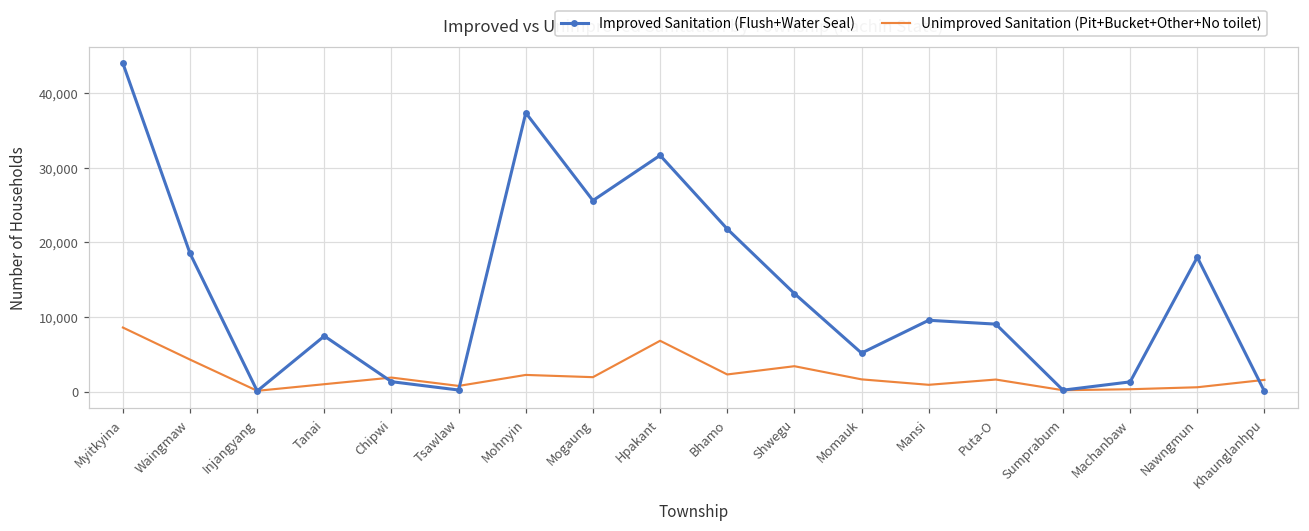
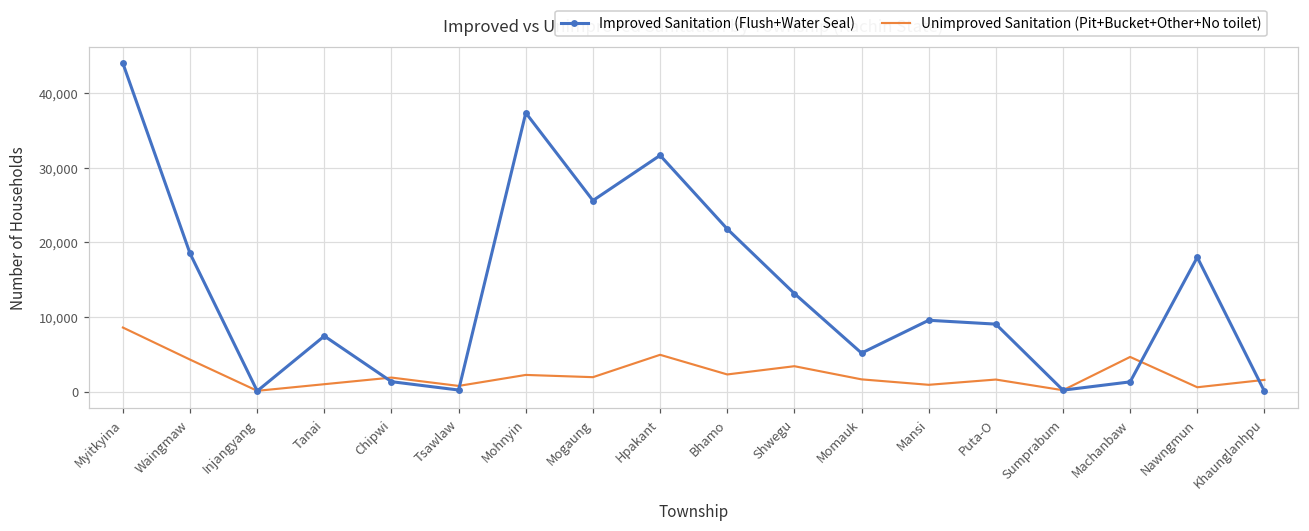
Unimproved Sanitation (Pit+Bucket+Other+No toilet), Hpakant: 7,000 -> 5,000
Unimproved Sanitation (Pit+Bucket+Other+No toilet), Machanbaw: 0 -> 5,000
